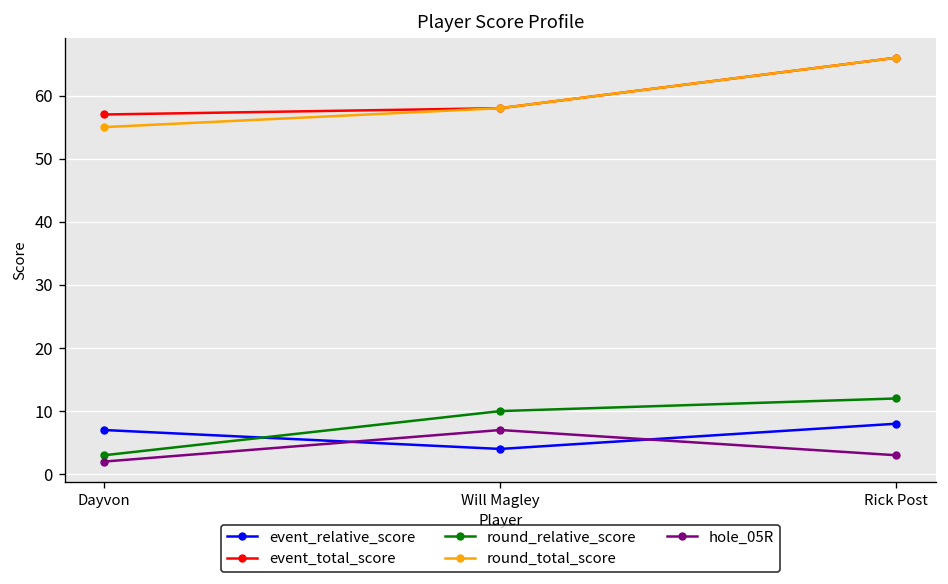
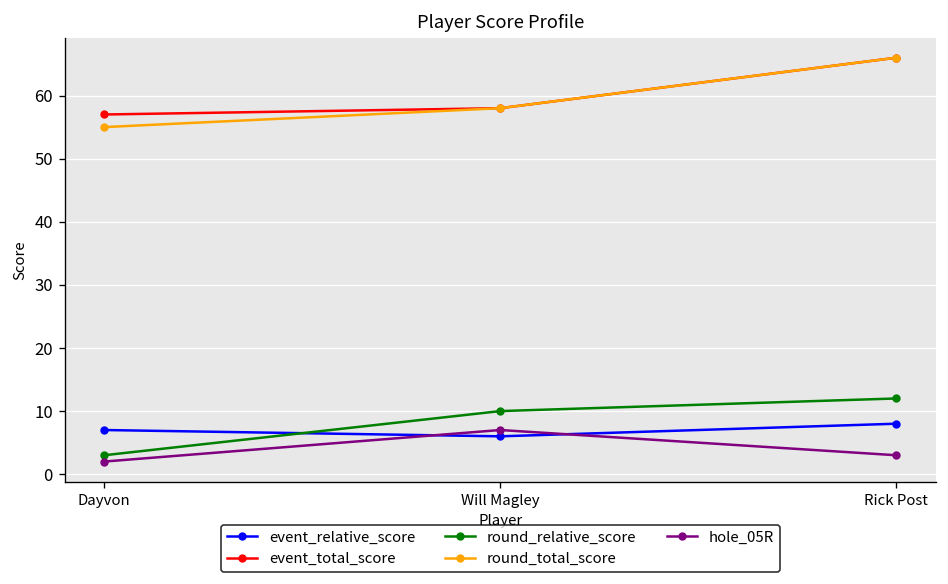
event_relative_score, Will Magley: 4 -> 6
